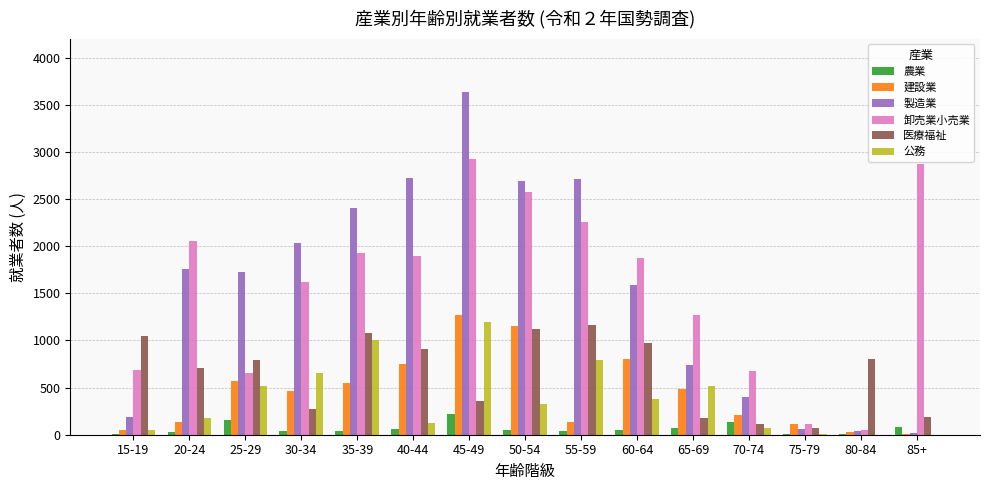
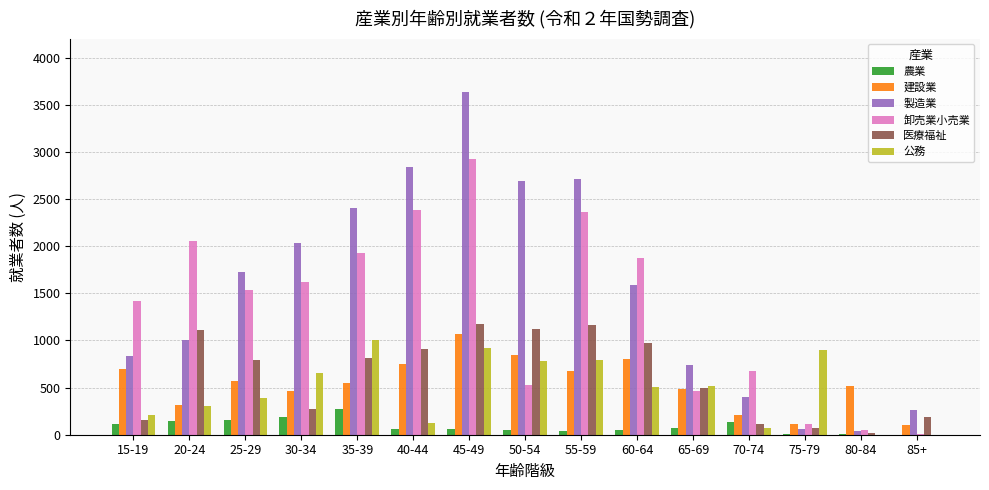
農業, 15-19: 0 -> 100
建設業, 15-19: 100 -> 700
製造業, 15-19: 200 -> 800
卸売業小売業, 15-19: 700 -> 1400
医療福祉, 15-19: 1000 -> 200
公務, 15-19: 0 -> 200
農業, 20-24: 0 -> 100
建設業, 20-24: 100 -> 300
製造業, 20-24: 1800 -> 1000
医療福祉, 20-24: 700 -> 1100
公務, 20-24: 200 -> 300
卸売業小売業, 25-29: 700 -> 1500
公務, 25-29: 500 -> 400
農業, 30-34: 0 -> 200
農業, 35-39: 0 -> 300
医療福祉, 35-39: 1100 -> 800
製造業, 40-44: 2700 -> 2800
卸売業小売業, 40-44: 1900 -> 2400
農業, 45-49: 200 -> 100
建設業, 45-49: 1300 -> 1100
医療福祉, 45-49: 400 -> 1200
公務, 45-49: 1200 -> 900
建設業, 50-54: 1200 -> 800
卸売業小売業, 50-54: 2600 -> 500
公務, 50-54: 300 -> 800
建設業, 55-59: 100 -> 700
卸売業小売業, 55-59: 2300 -> 2400
公務, 60-64: 400 -> 500
卸売業小売業, 65-69: 1300 -> 500
医療福祉, 65-69: 200 -> 500
公務, 75-79: 0 -> 900
建設業, 80-84: 0 -> 500
医療福祉, 80-84: 800 -> 0
農業, 85+: 100 -> 0
建設業, 85+: 0 -> 100
製造業, 85+: 0 -> 300
卸売業小売業, 85+: 2900 -> 0
